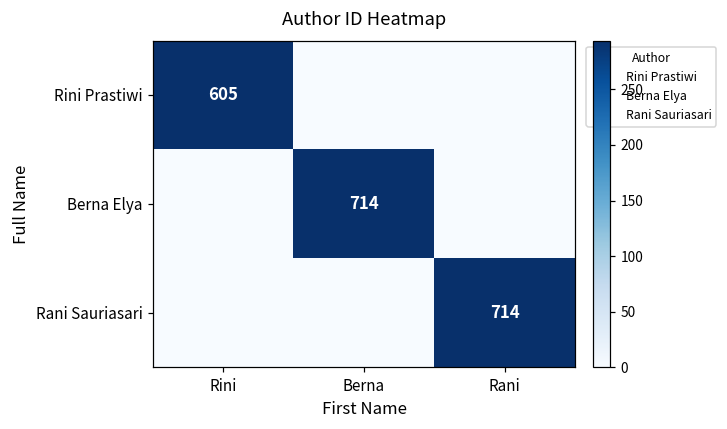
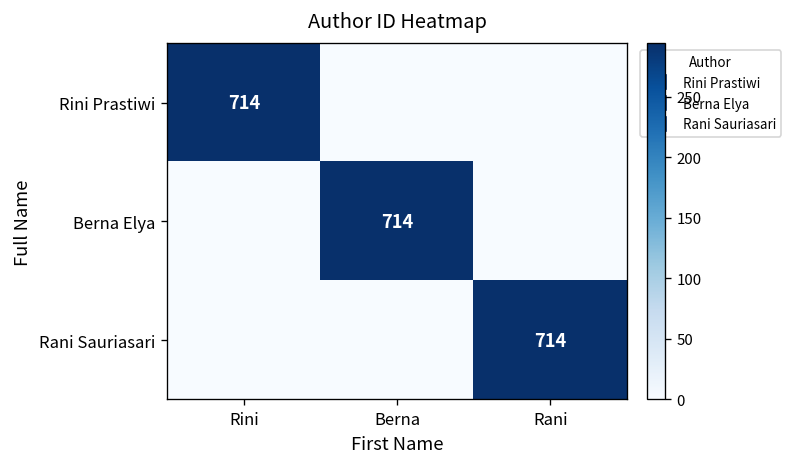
Rini Prastiwi, Rini: 605 -> 714
